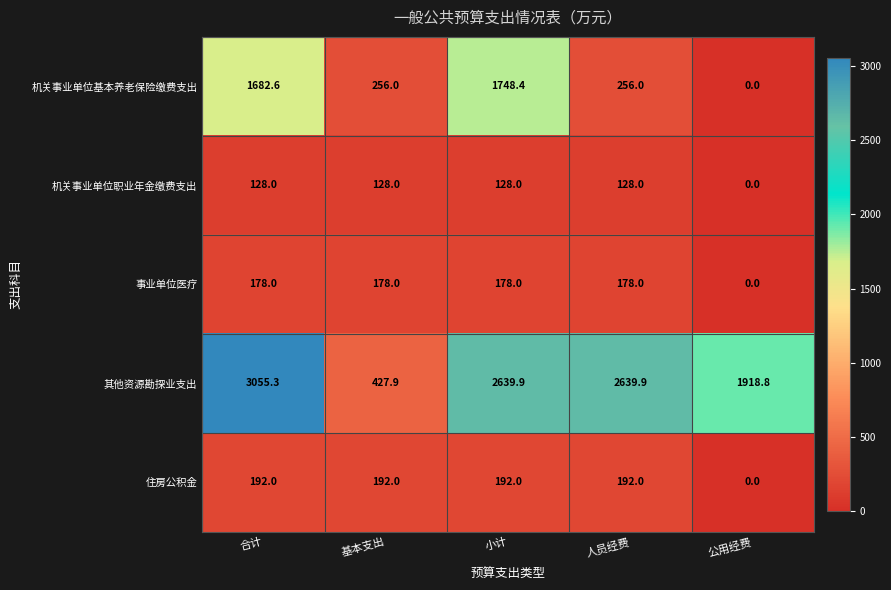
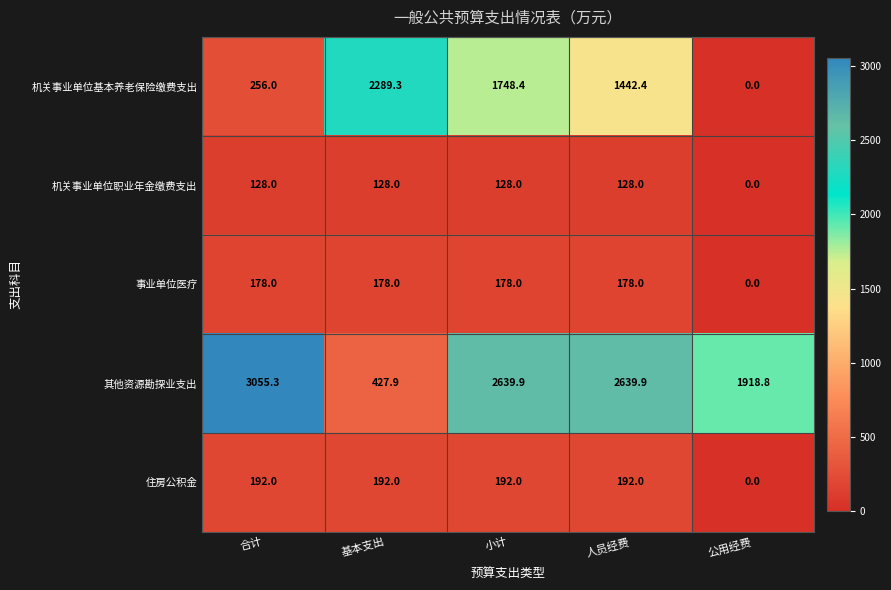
机关事业单位基本养老保险缴费支出, 合计: 1682.6 -> 256.0
机关事业单位基本养老保险缴费支出, 基本支出: 256.0 -> 2289.3
机关事业单位基本养老保险缴费支出, 人员经费: 256.0 -> 1442.4
